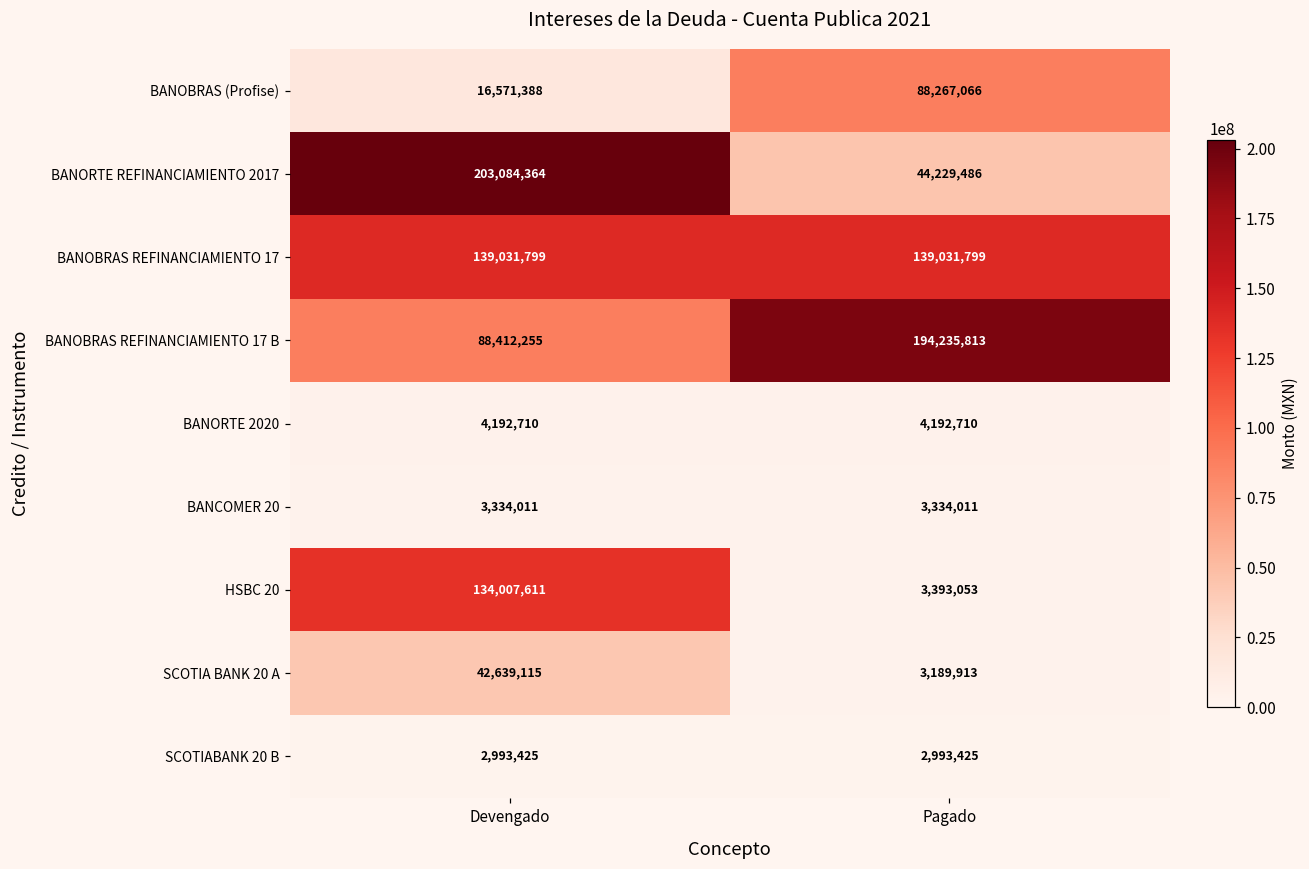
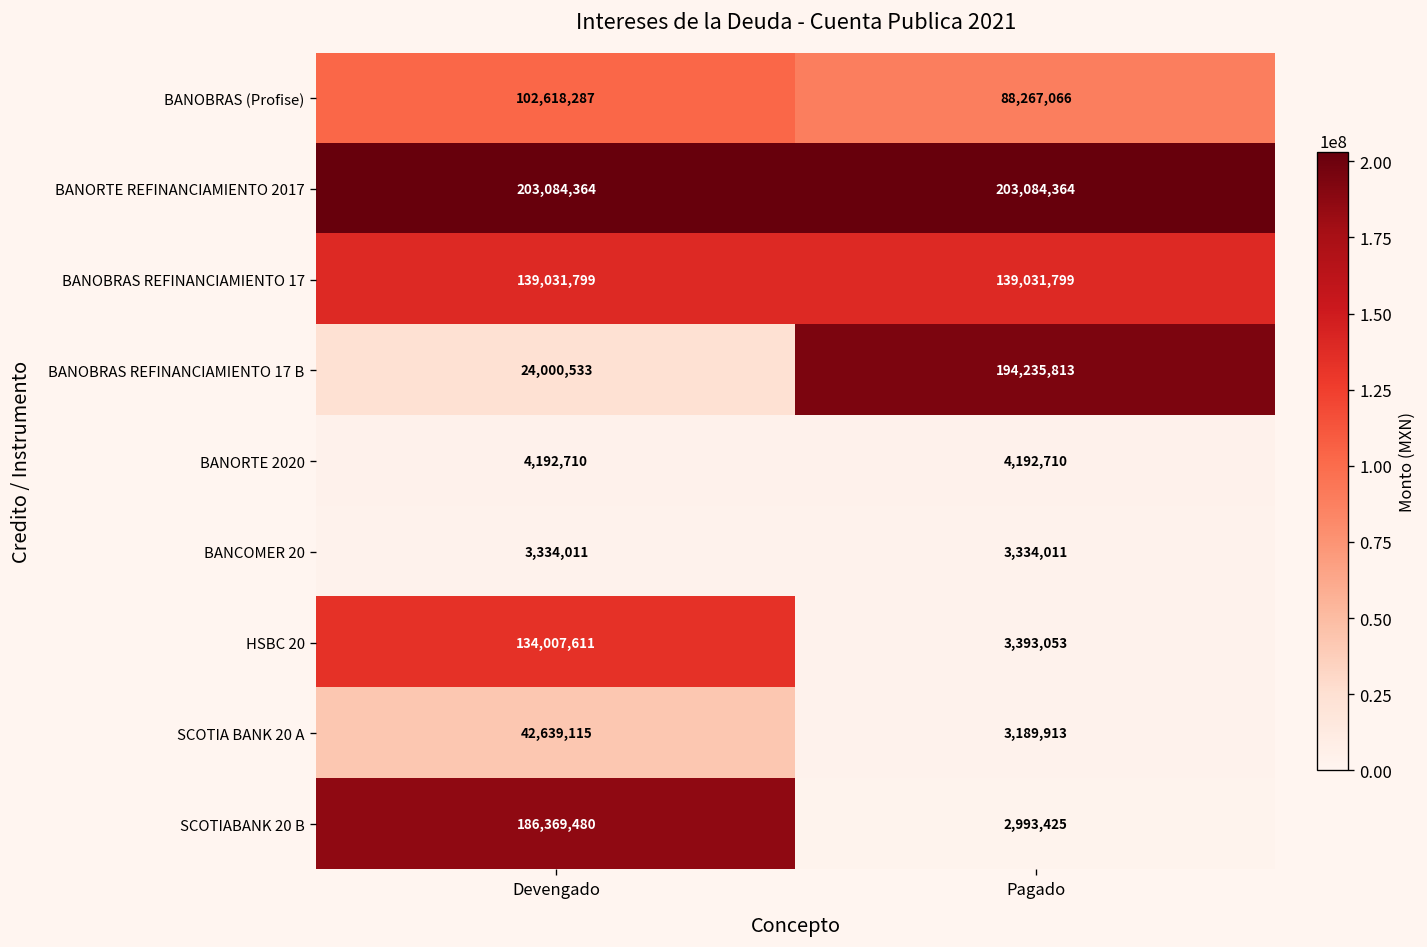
BANOBRAS (Profise), Devengado: 16,571,388 -> 102,618,287
BANORTE REFINANCIAMIENTO 2017, Pagado: 44,229,486 -> 203,084,364
BANOBRAS REFINANCIAMIENTO 17 B, Devengado: 88,412,255 -> 24,000,533
SCOTIABANK 20 B, Devengado: 2,993,425 -> 186,369,480
